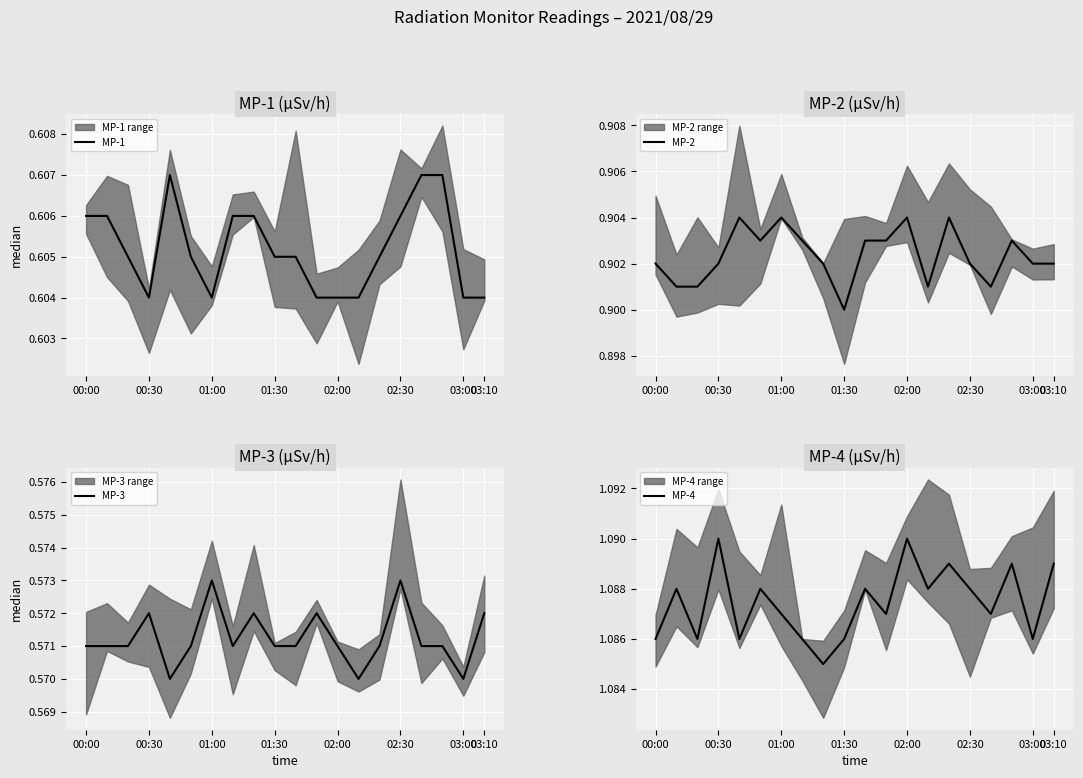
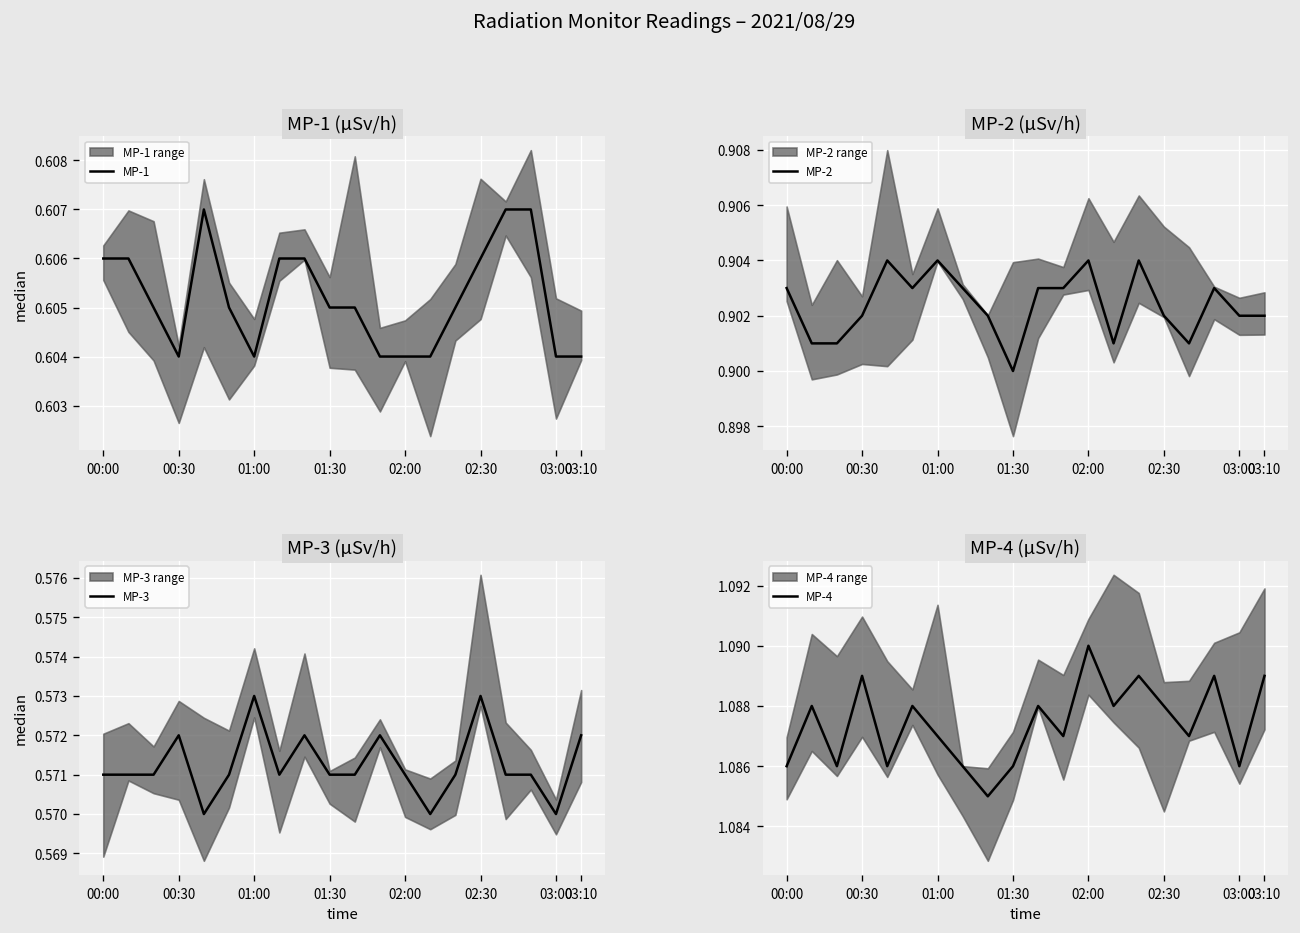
MP-2 (µSv/h), MP-2, 00:00: 0.902 -> 0.903
MP-4 (µSv/h), MP-4, 00:30: 1.090 -> 1.089
